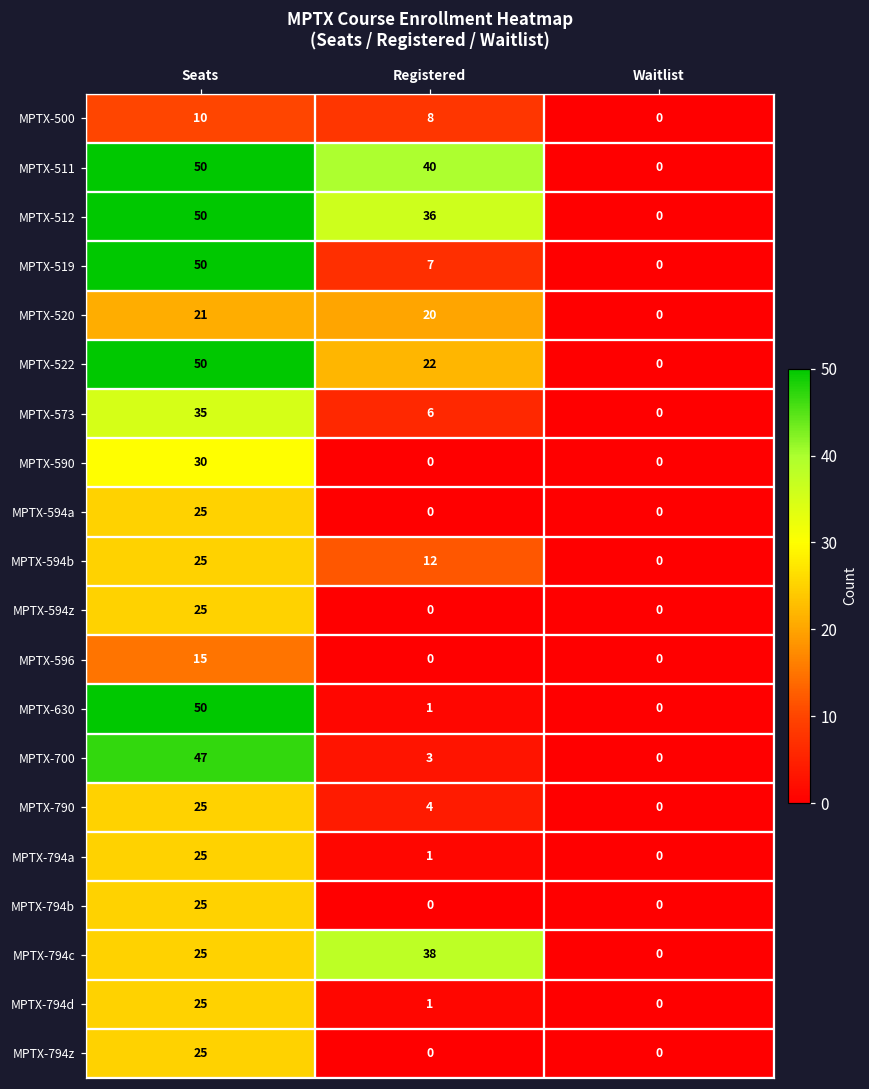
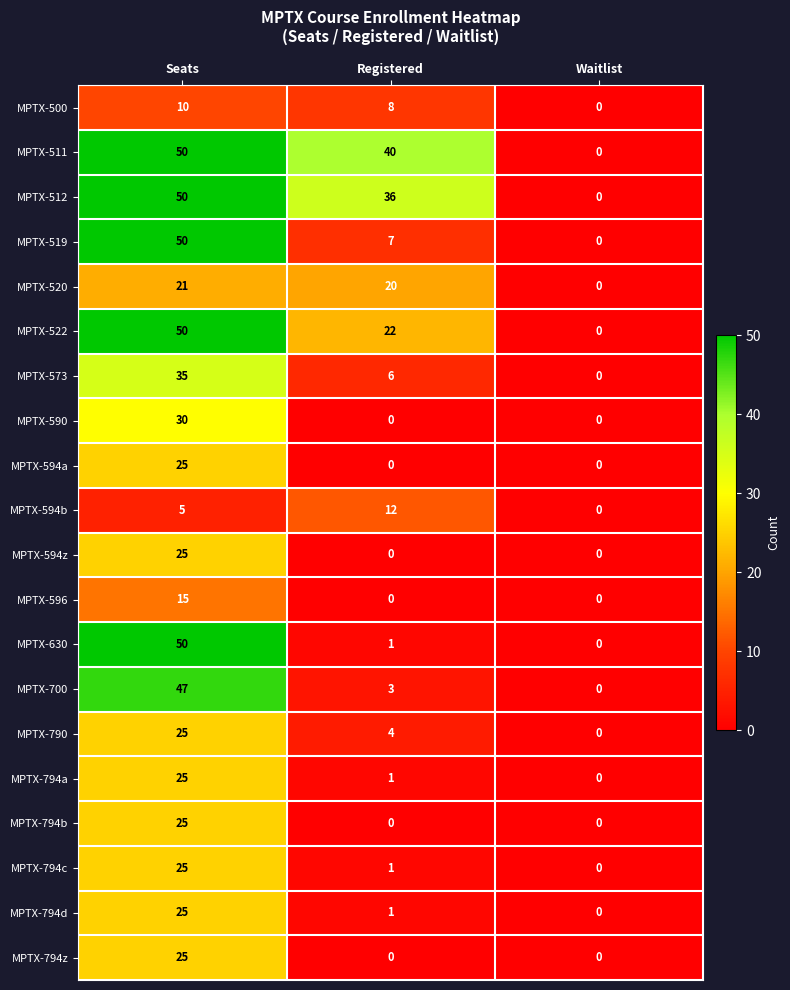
MPTX-594b, Seats: 25 -> 5
MPTX-794c, Registered: 38 -> 1
